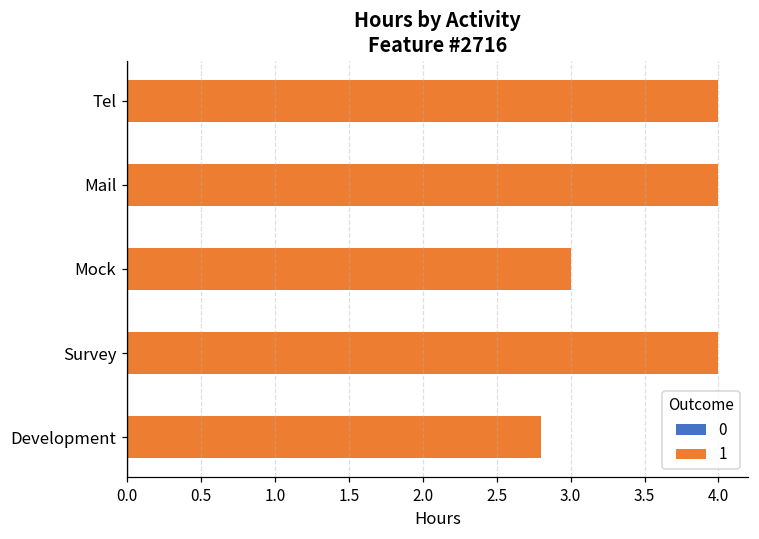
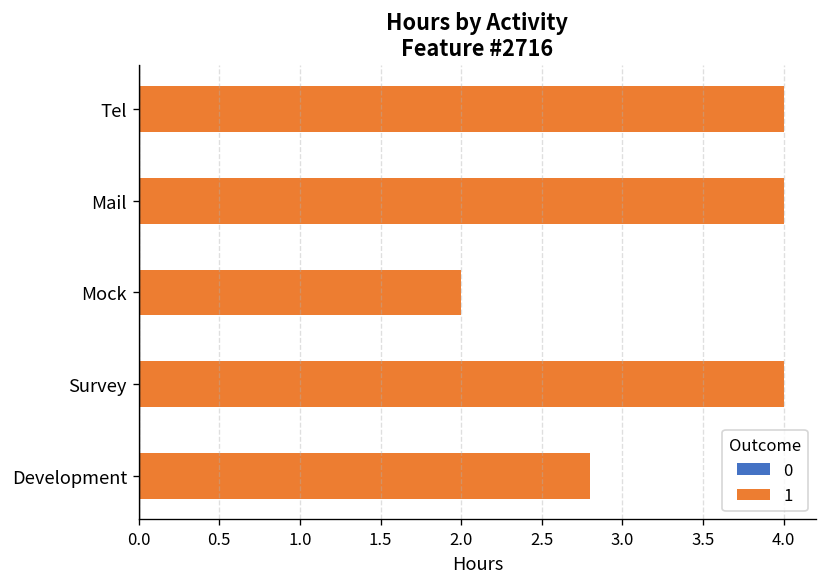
Mock: 3 -> 2
